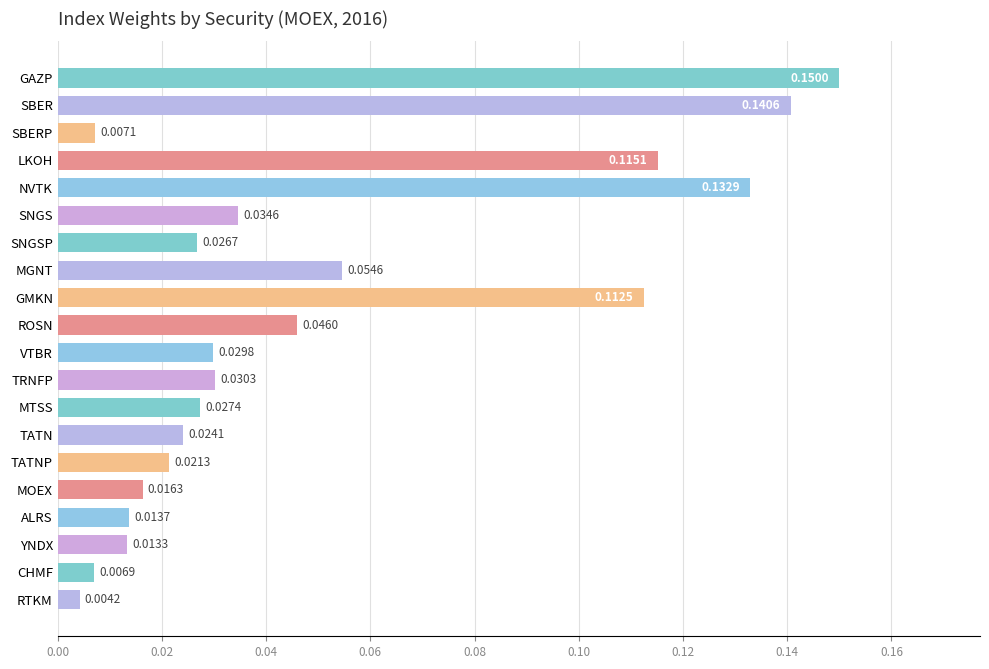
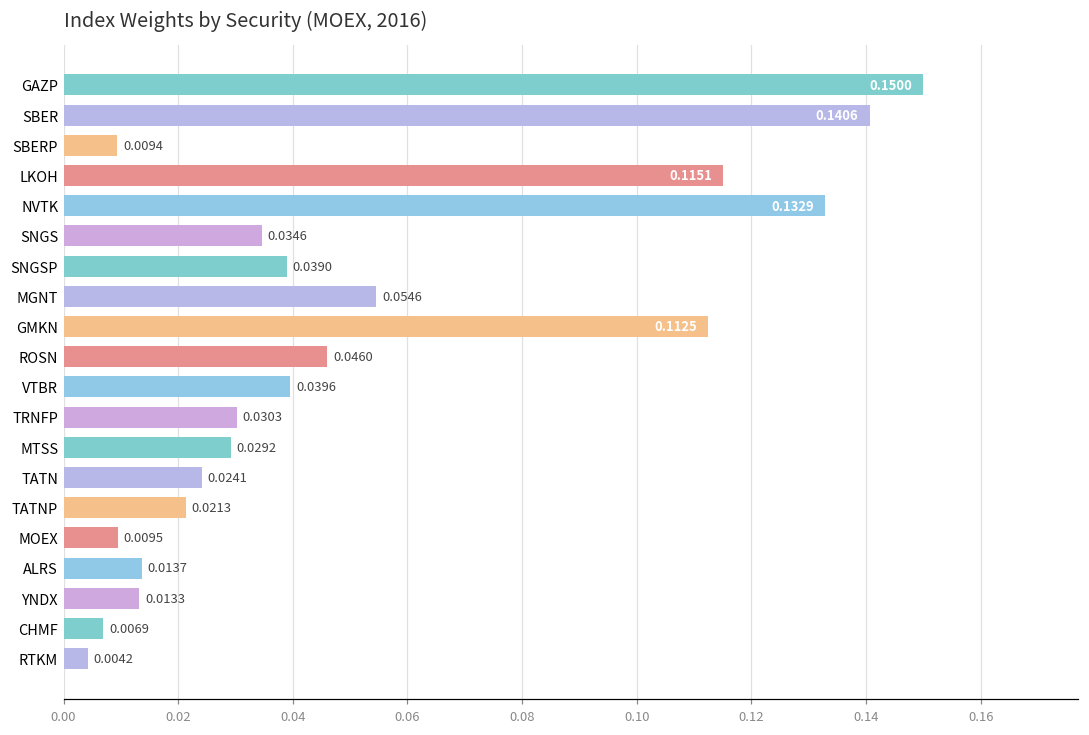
SBERP: 0.0071 -> 0.0094
SNGSP: 0.0267 -> 0.0390
VTBR: 0.0298 -> 0.0396
MTSS: 0.0274 -> 0.0292
MOEX: 0.0163 -> 0.0095
